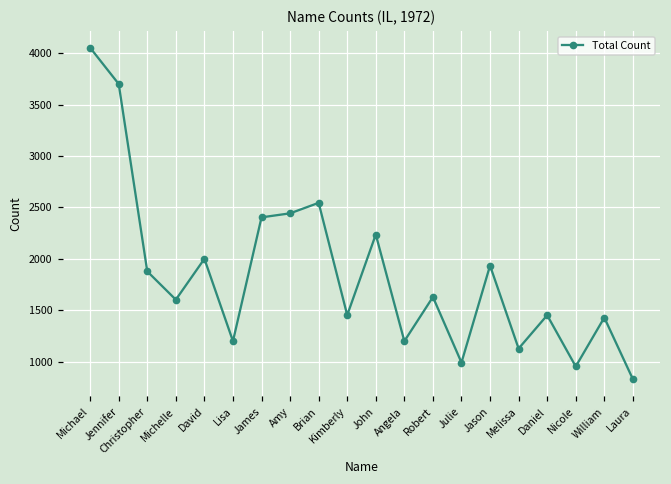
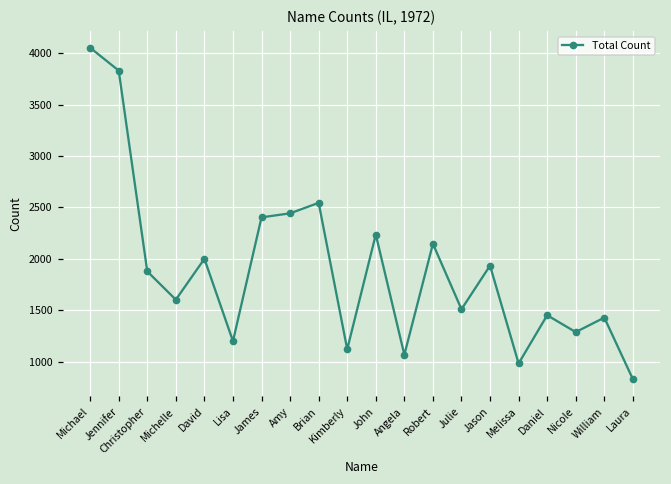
Jennifer: 3700 -> 3800
Kimberly: 1500 -> 1100
Angela: 1200 -> 1100
Robert: 1600 -> 2100
Julie: 1000 -> 1500
Melissa: 1100 -> 1000
Nicole: 1000 -> 1300
